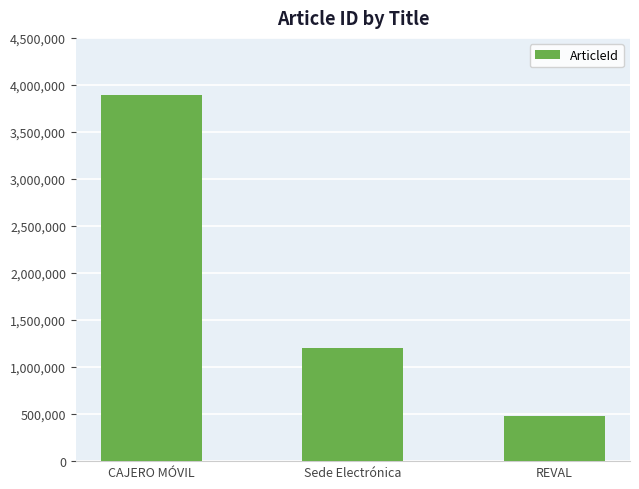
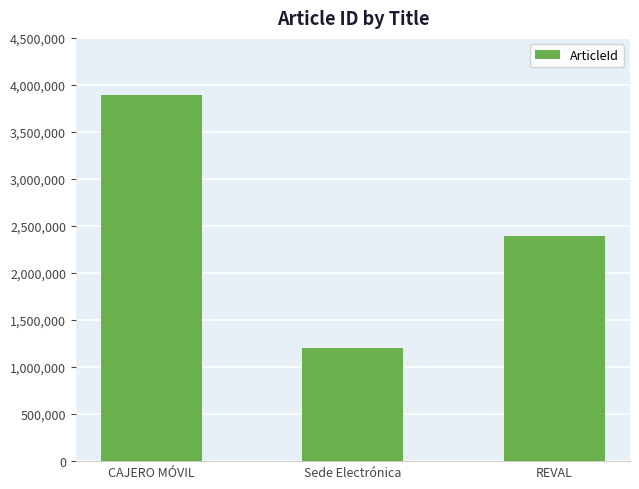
REVAL: 500,000 -> 2,400,000
